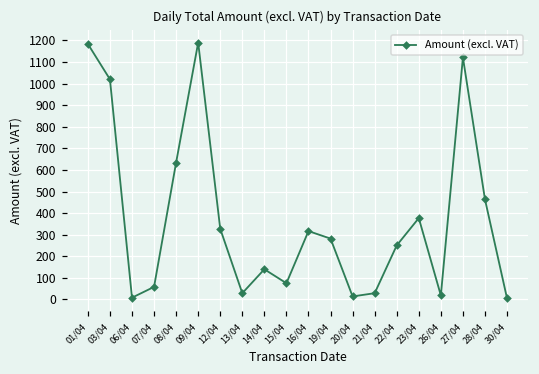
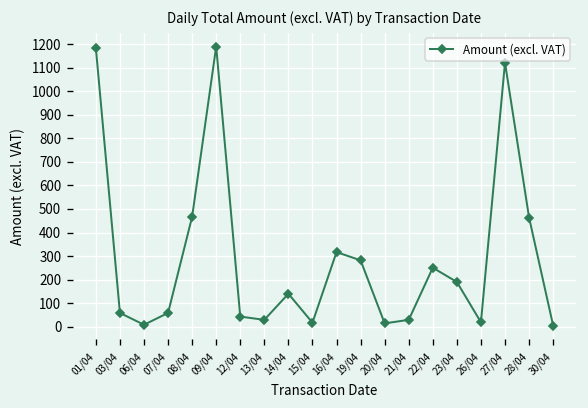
03/04: 1020 -> 60
08/04: 630 -> 470
12/04: 330 -> 40
15/04: 80 -> 20
23/04: 380 -> 190
